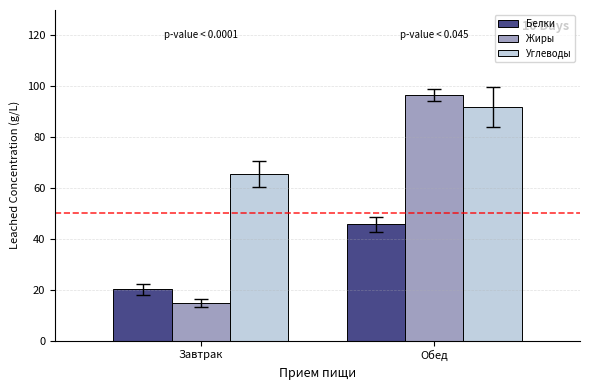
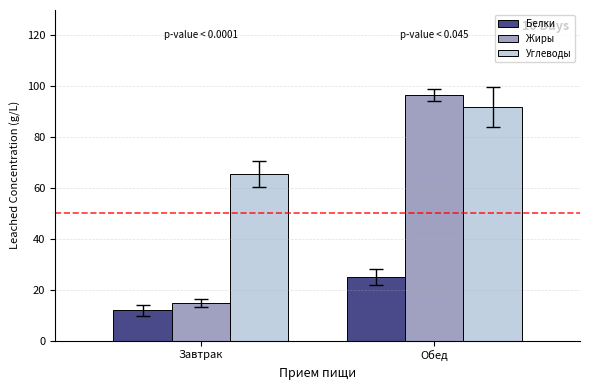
Белки, Завтрак: 20 -> 12
Белки, Обед: 46 -> 25
